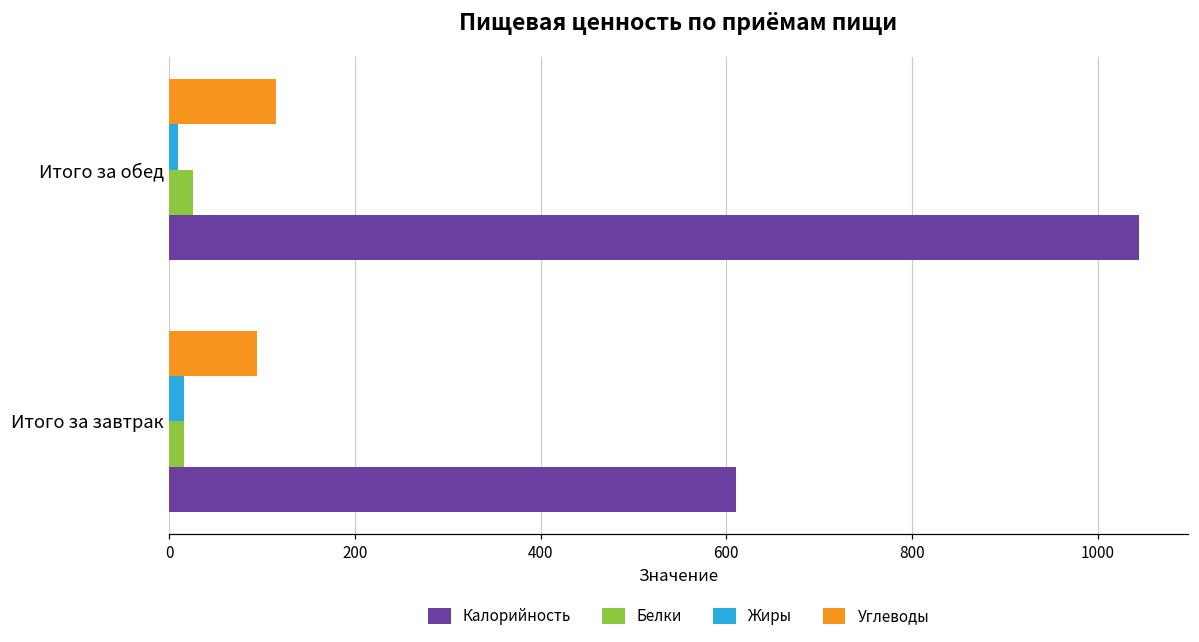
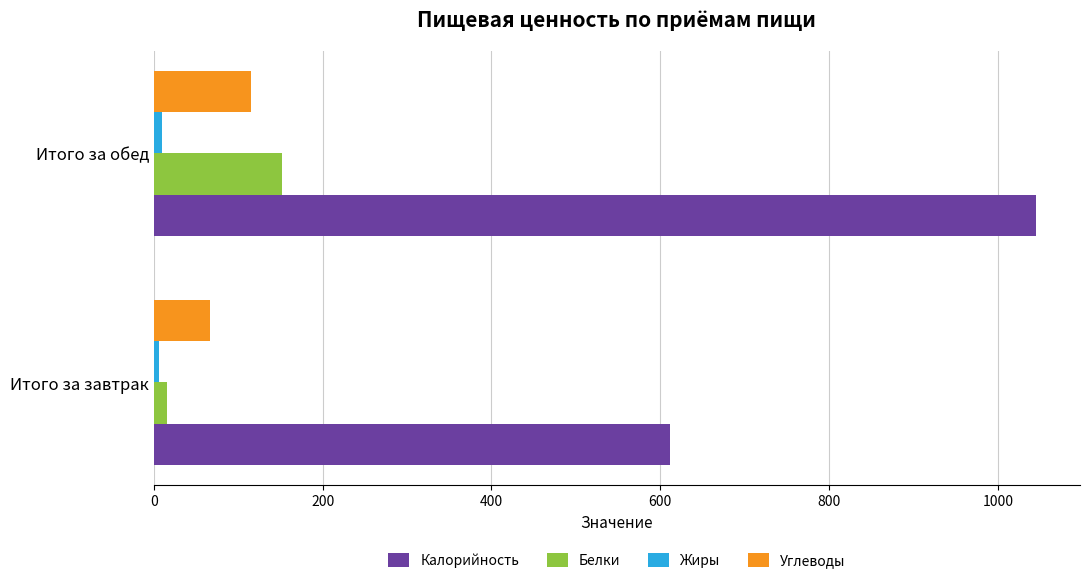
Белки, Итого за обед: 30 -> 150
Углеводы, Итого за завтрак: 100 -> 70
Жиры, Итого за завтрак: 20 -> 10
